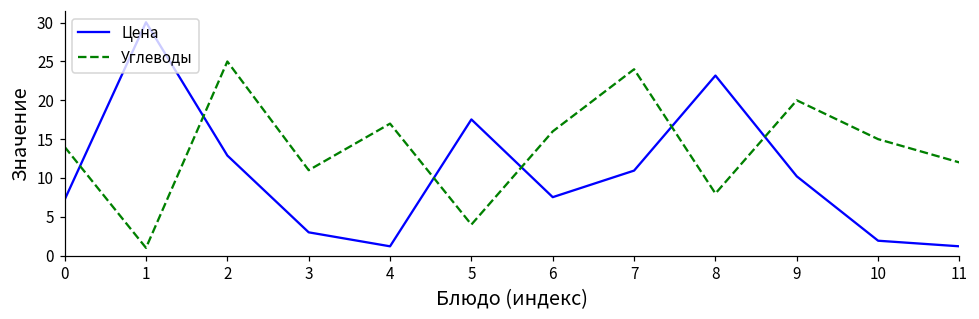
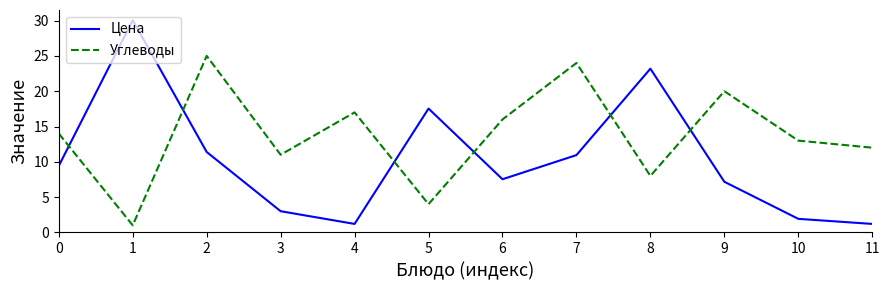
Цена, 0: 7 -> 9
Цена, 2: 13 -> 11
Цена, 9: 10 -> 7
Углеводы, 10: 15 -> 13
